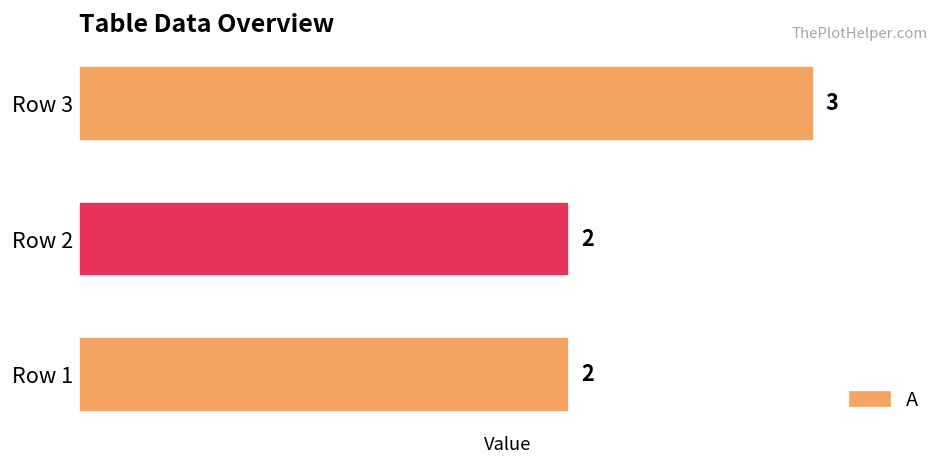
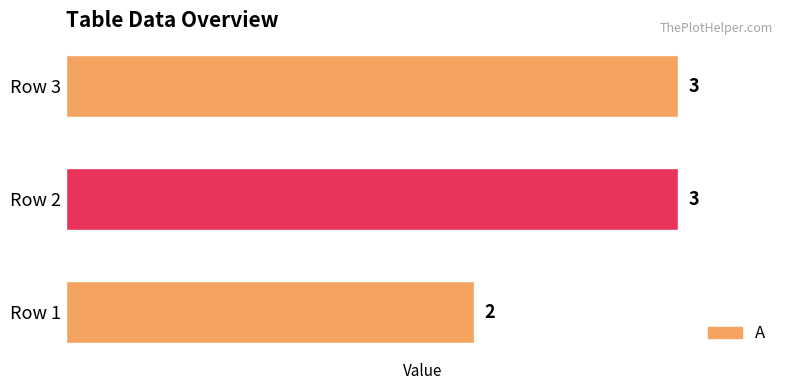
Row 2: 2 -> 3
